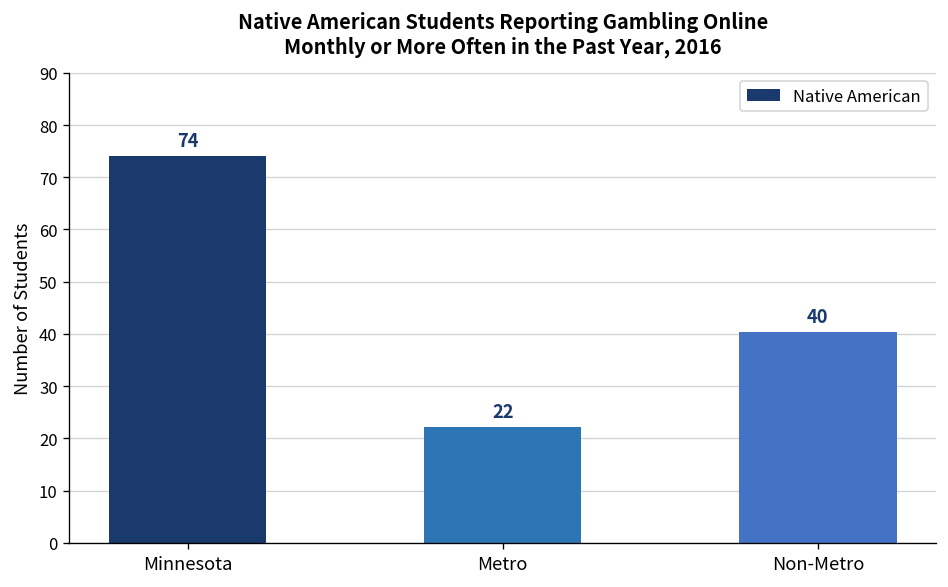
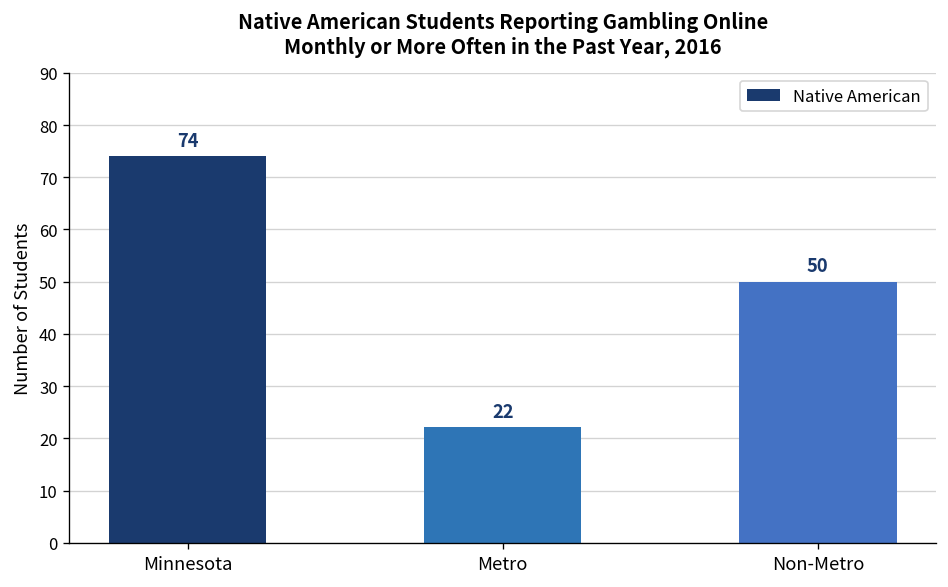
Non-Metro: 40 -> 50
